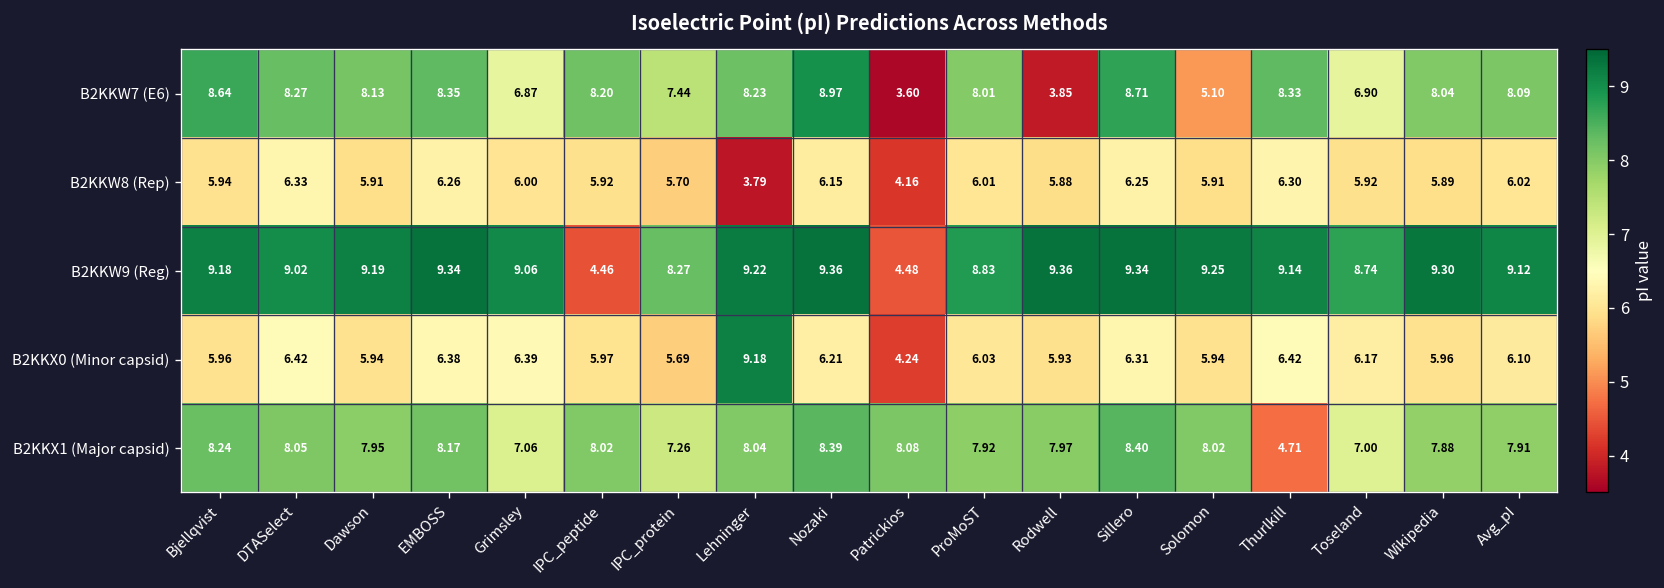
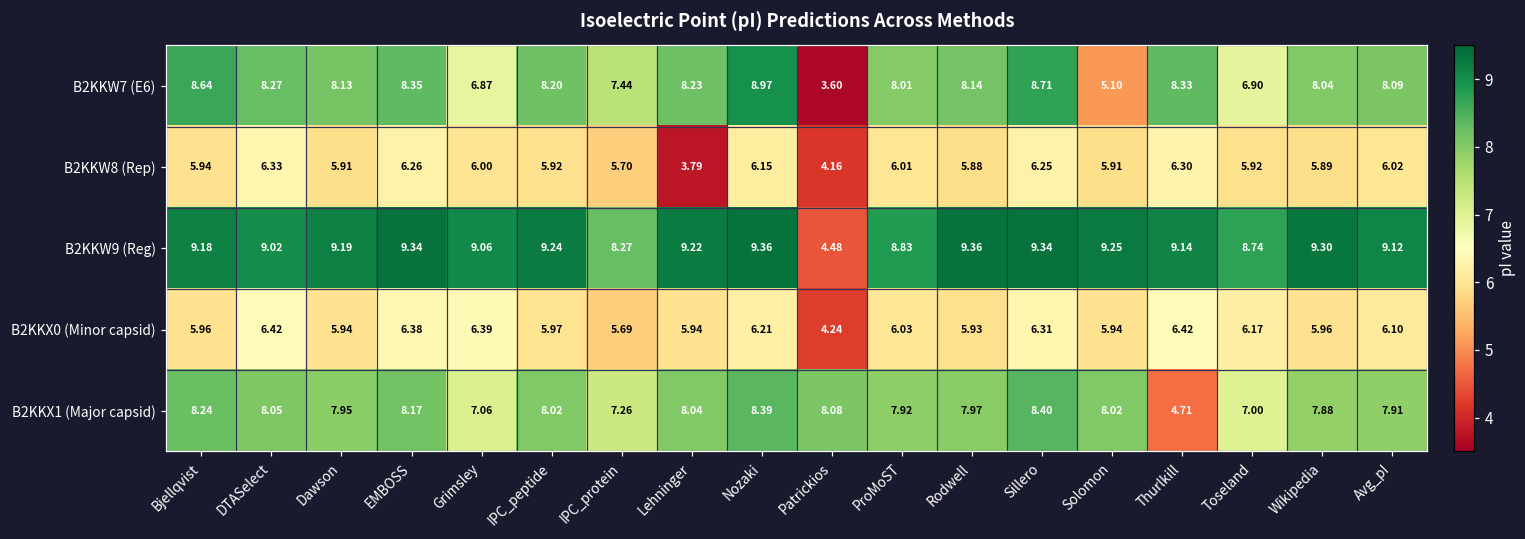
B2KKW7 (E6), Rodwell: 3.85 -> 8.14
B2KKW9 (Reg), IPC_peptide: 4.46 -> 9.24
B2KKX0 (Minor capsid), Lehninger: 9.18 -> 5.94
